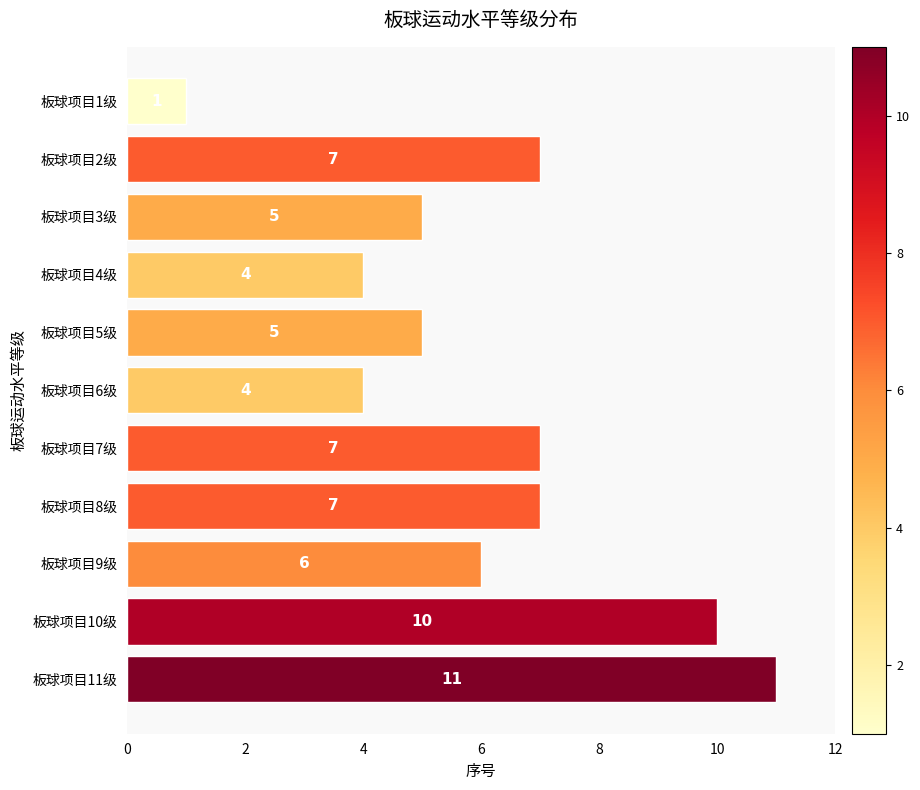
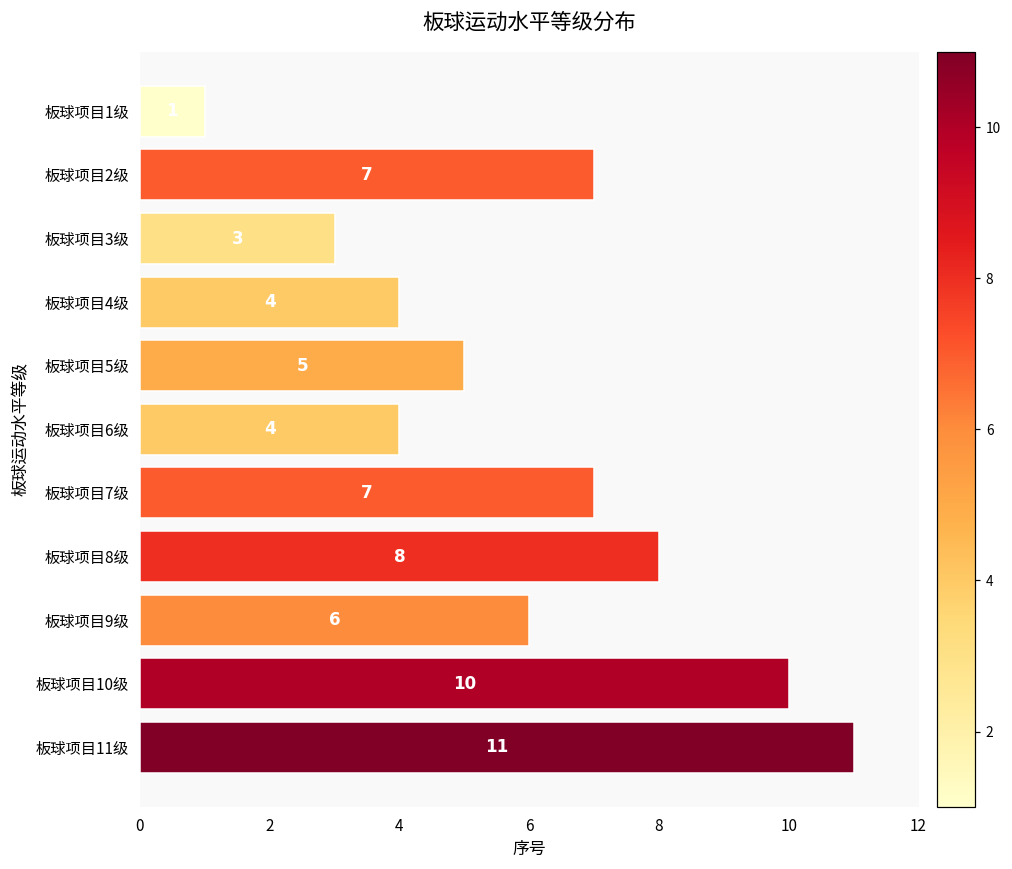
板球项目3级: 5 -> 3
板球项目8级: 7 -> 8
